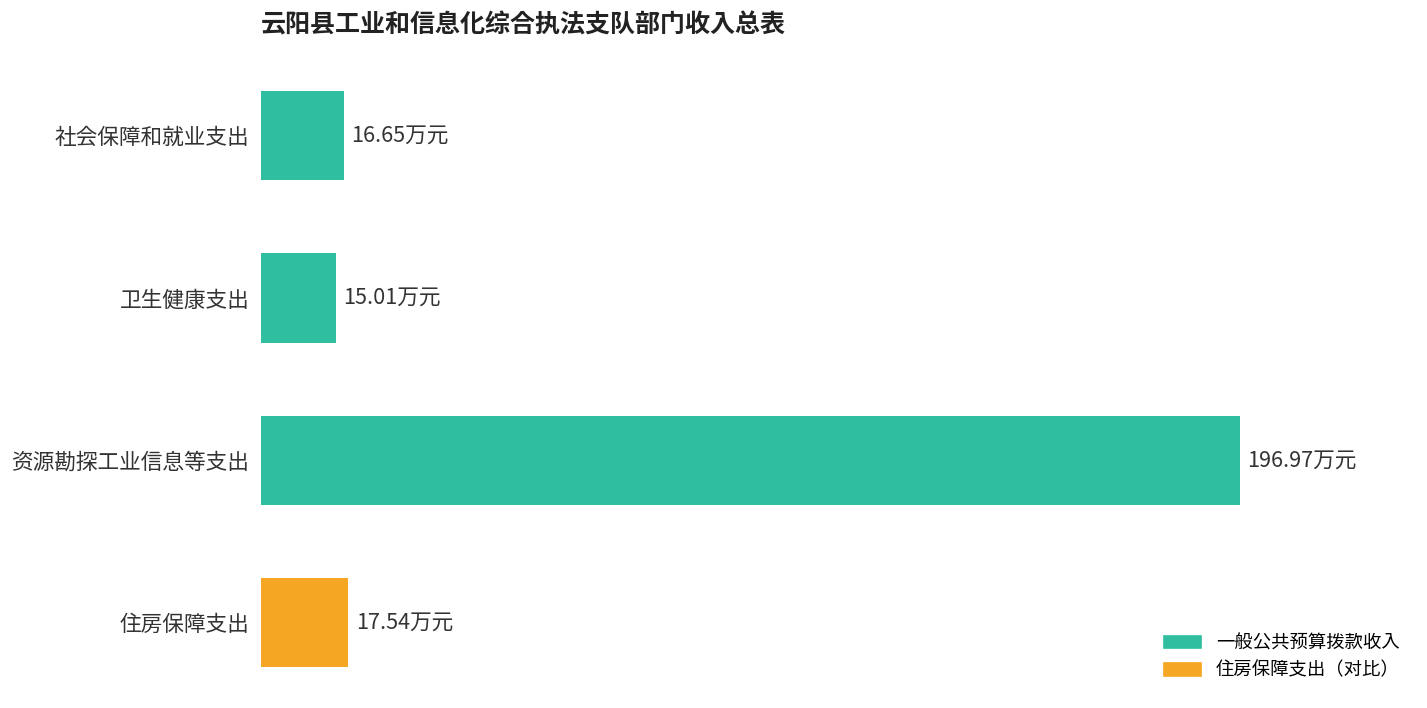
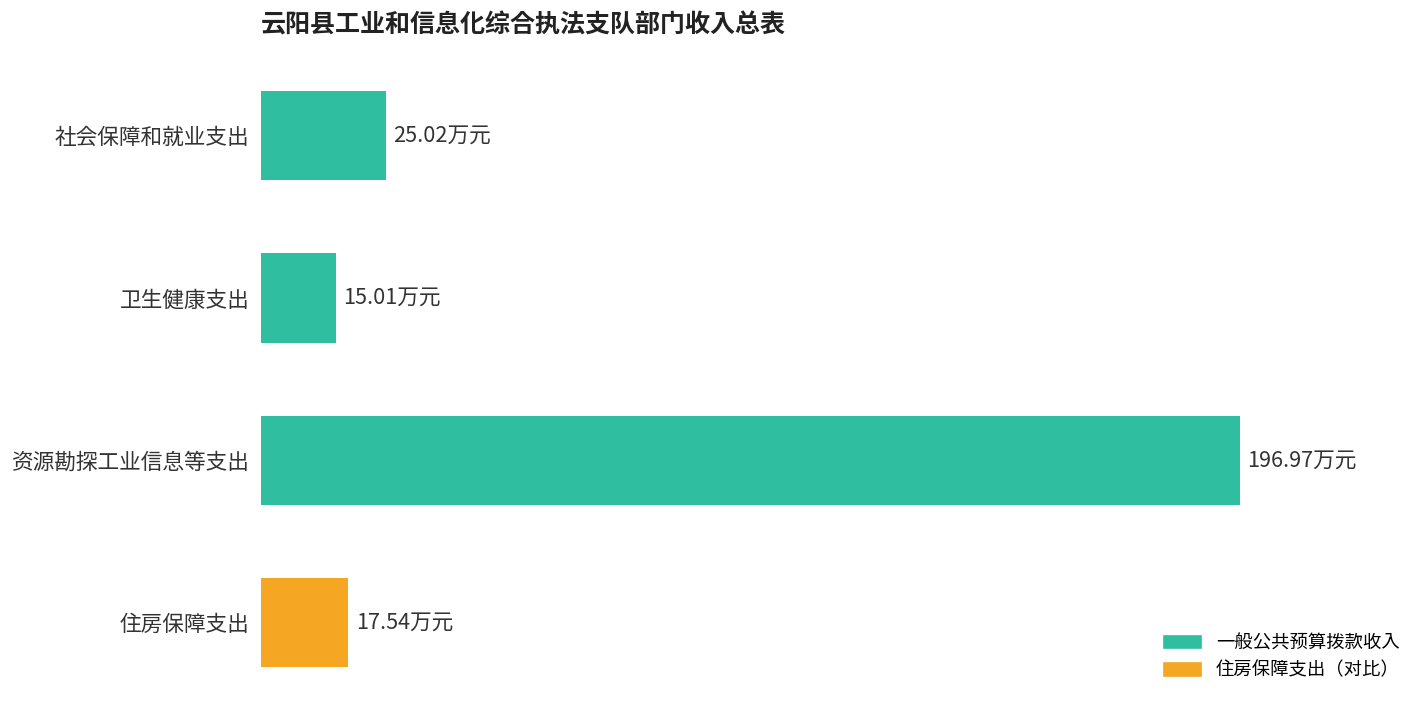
社会保障和就业支出: 16.65 -> 25.02
